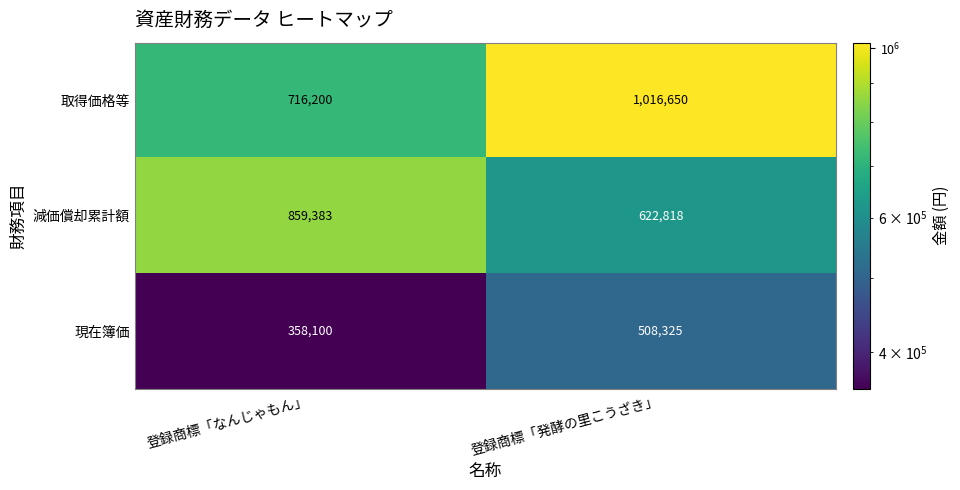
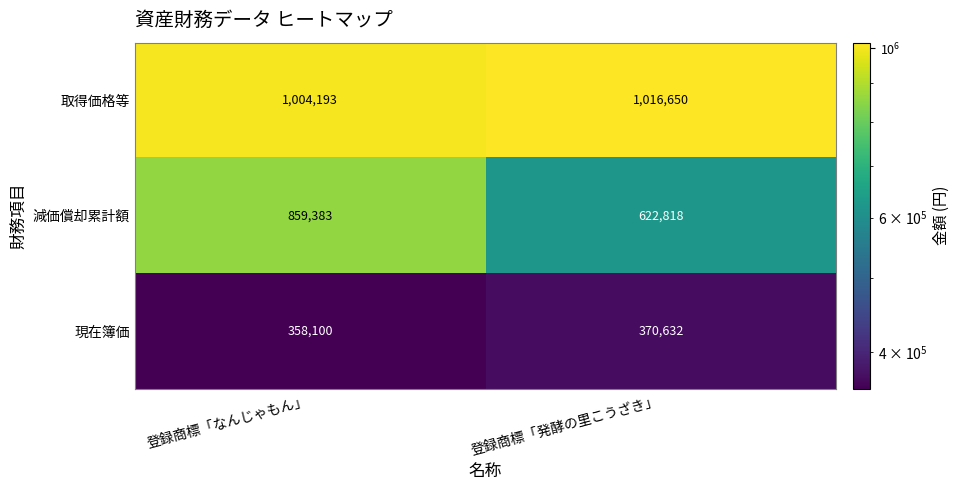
取得価格等, 登録商標「なんじゃもん」: 716,200 -> 1,004,193
現在簿価, 登録商標「発酵の里こうざき」: 508,325 -> 370,632
